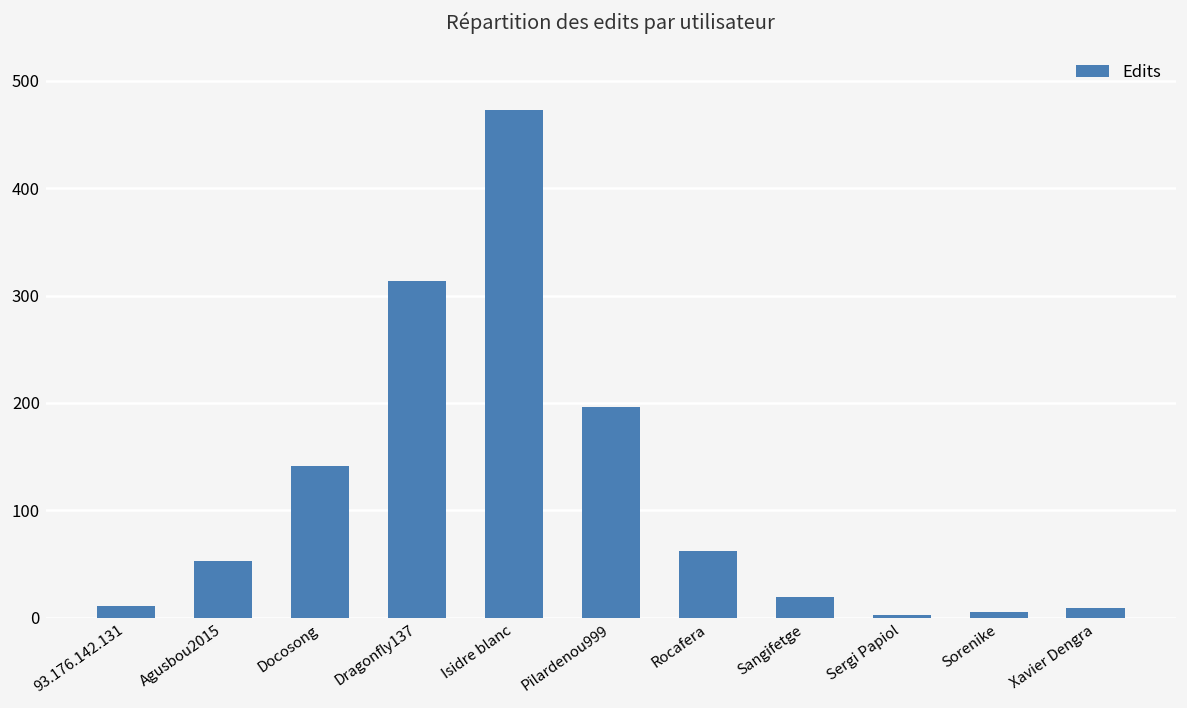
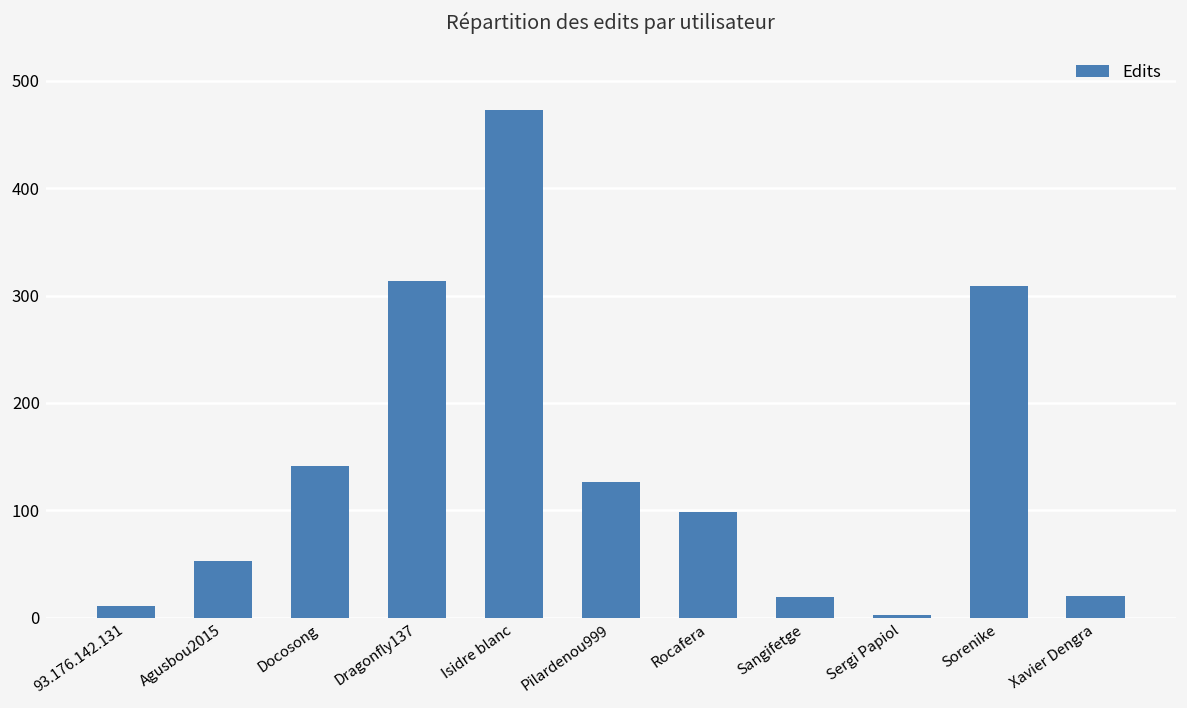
Pilardenou999: 200 -> 130
Rocafera: 60 -> 100
Sorenike: 10 -> 310
Xavier Dengra: 10 -> 20
